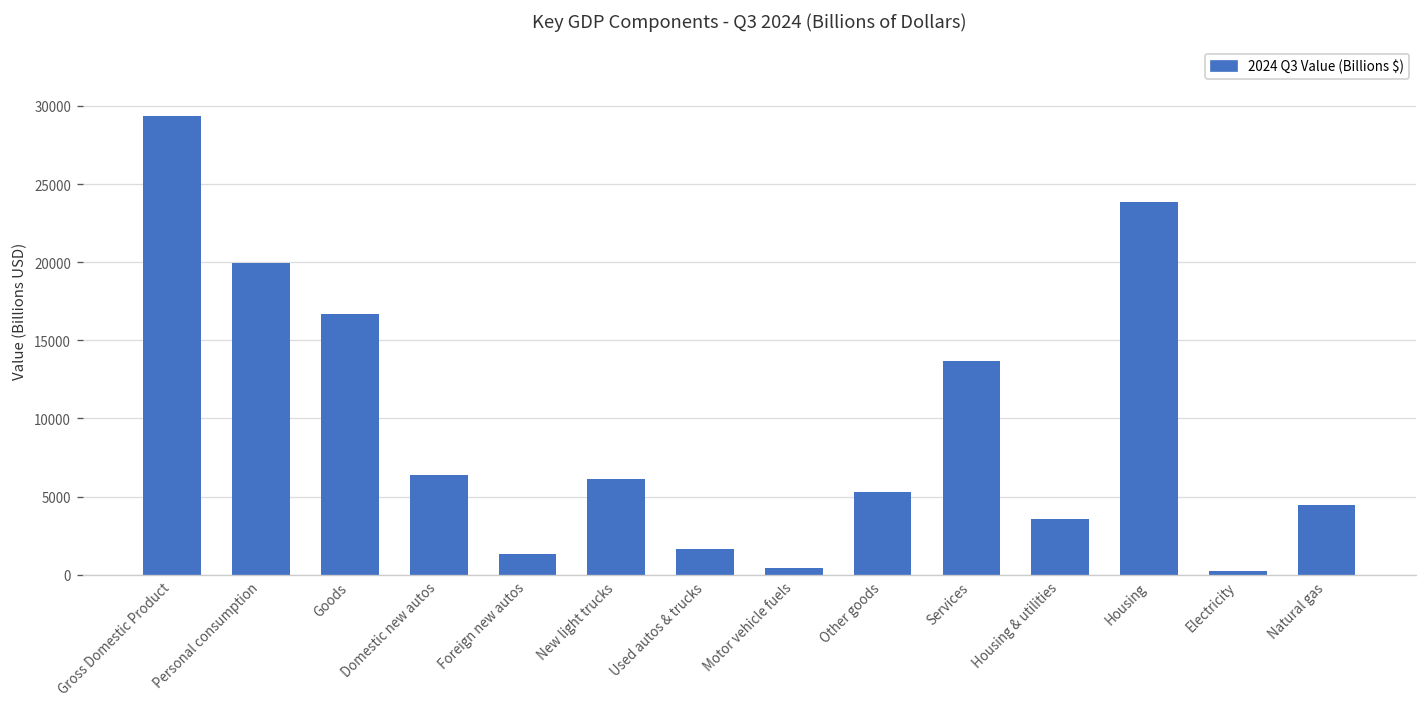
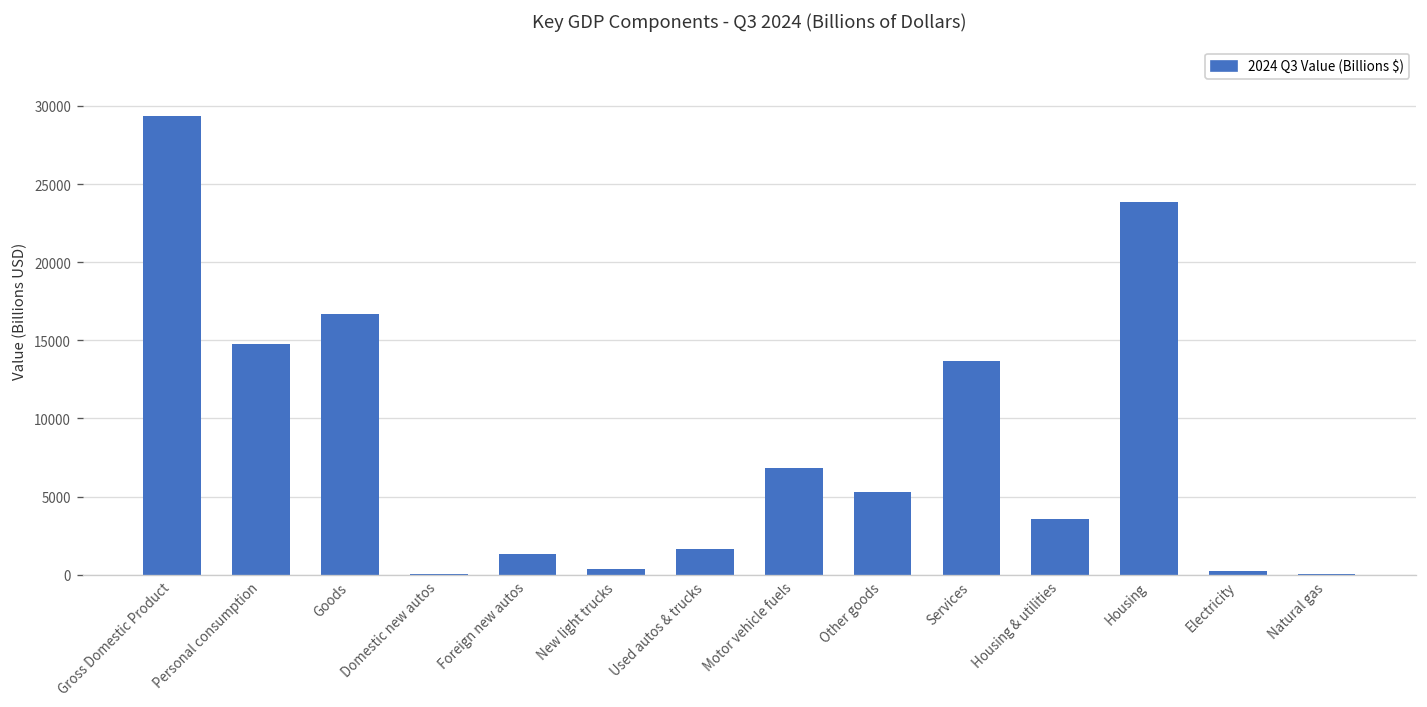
Personal consumption: 19900 -> 14800
Domestic new autos: 6400 -> 0
New light trucks: 6100 -> 300
Motor vehicle fuels: 400 -> 6800
Natural gas: 4500 -> 100
